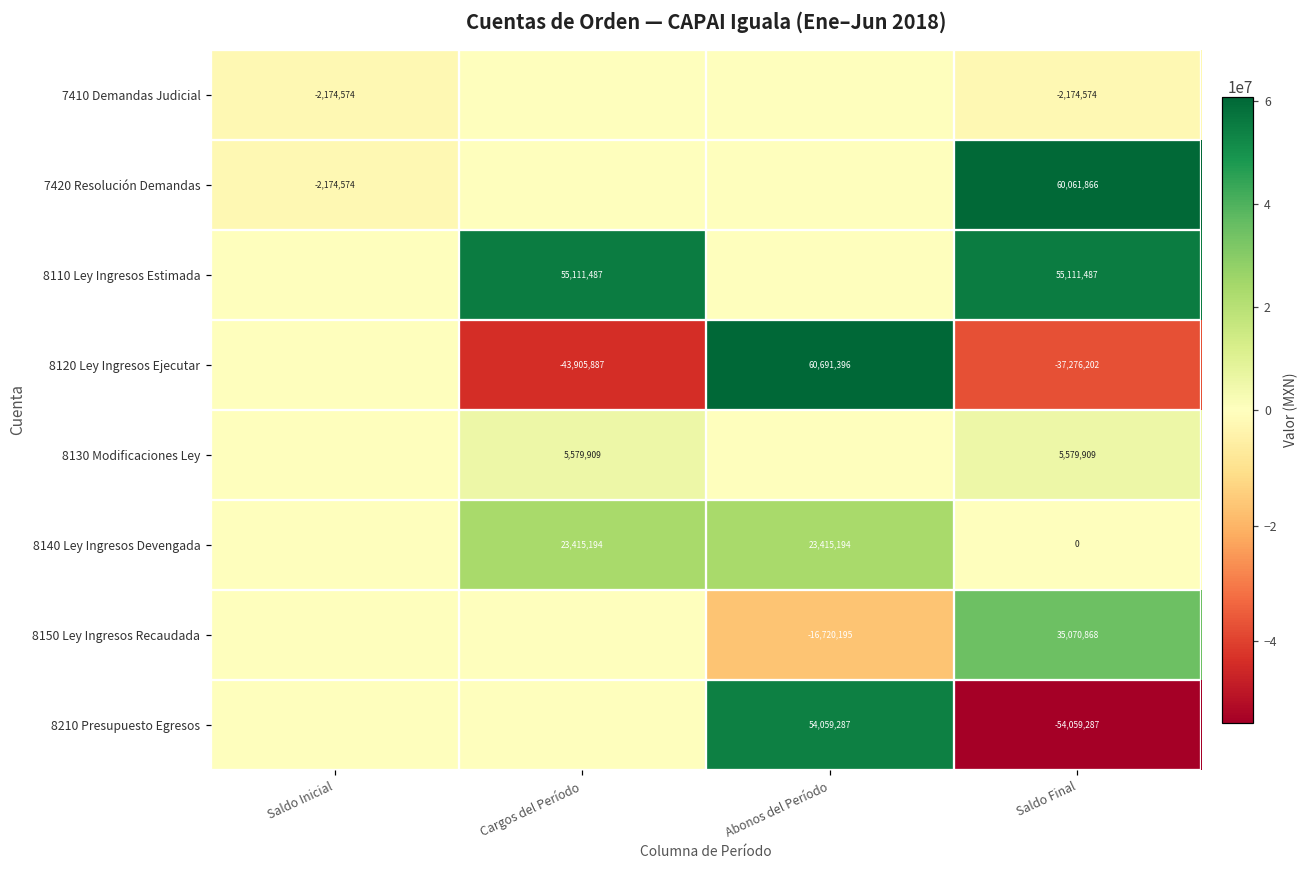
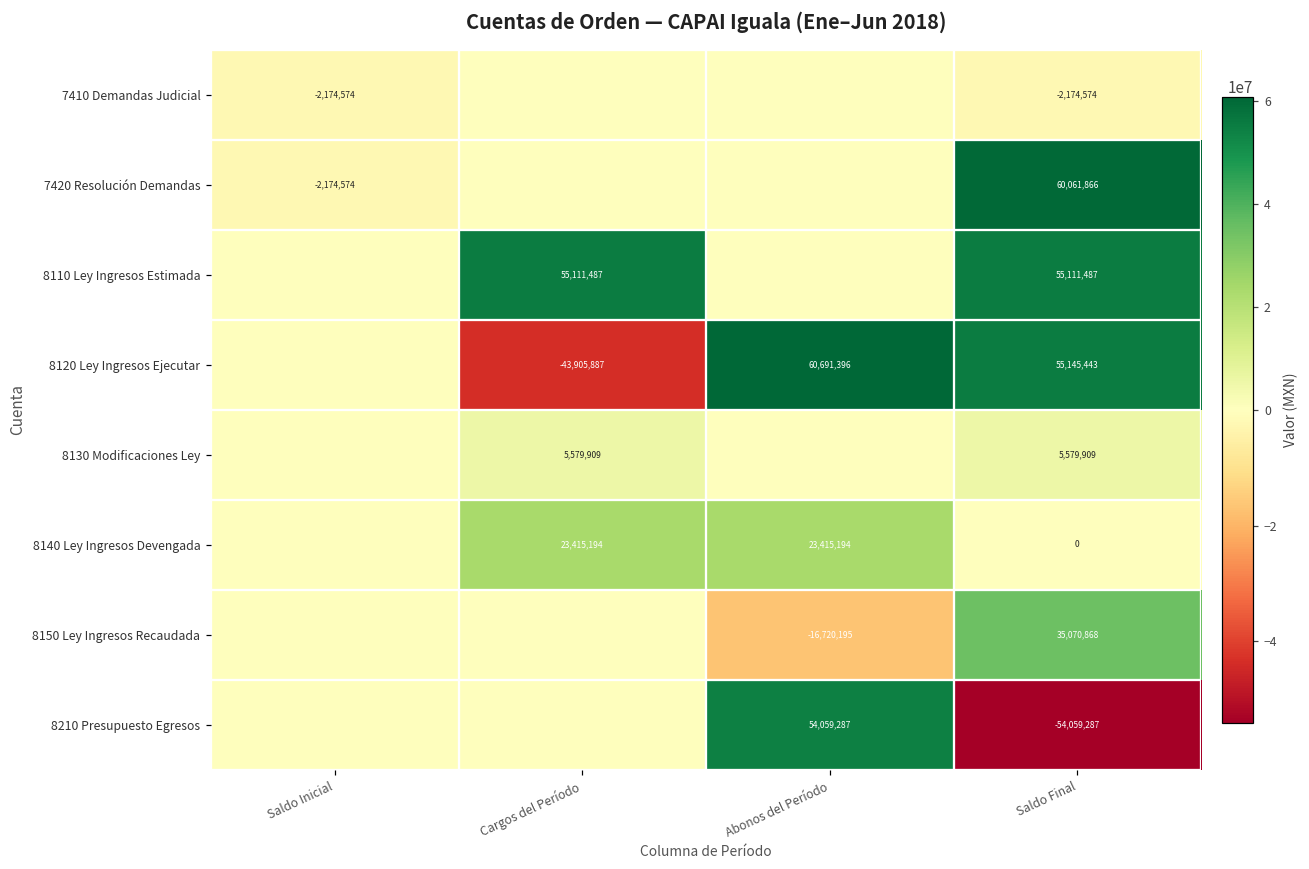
8120 Ley Ingresos Ejecutar, Saldo Final: -37,276,202 -> 55,145,443
